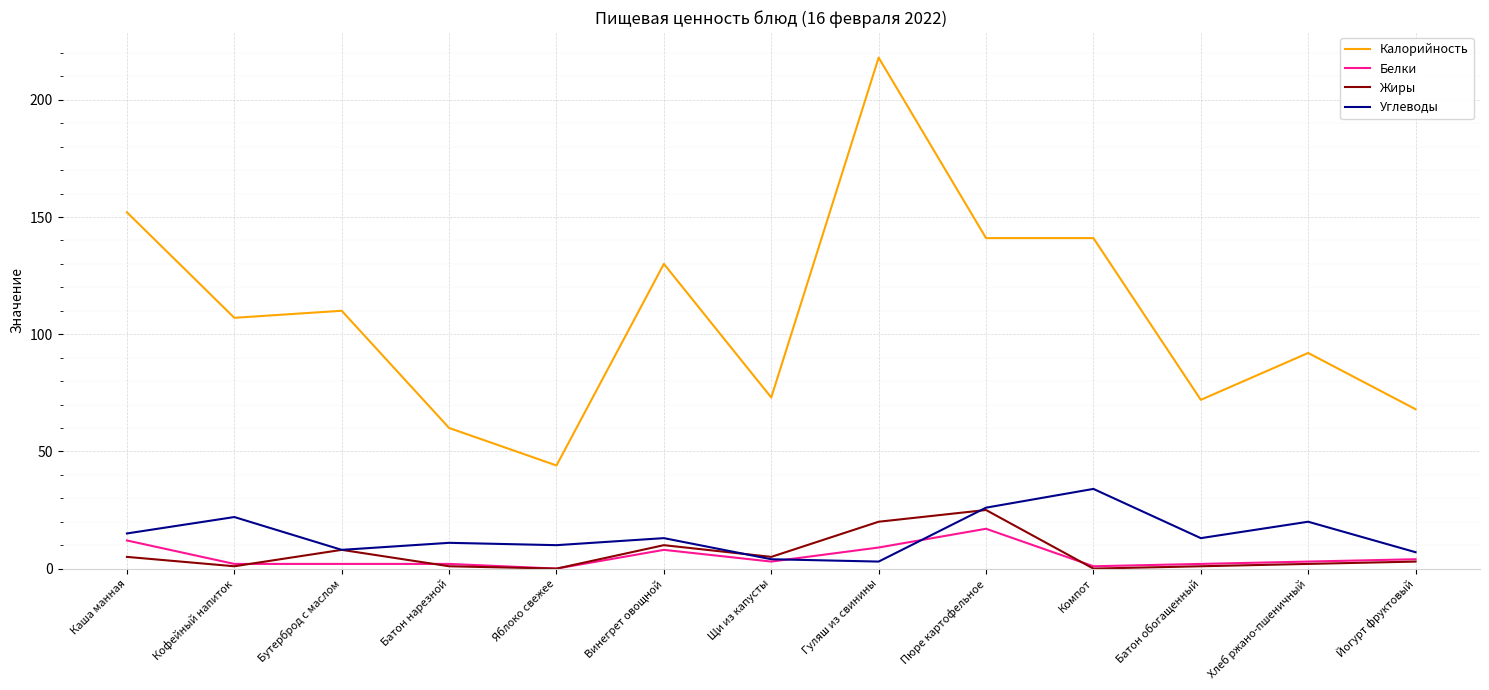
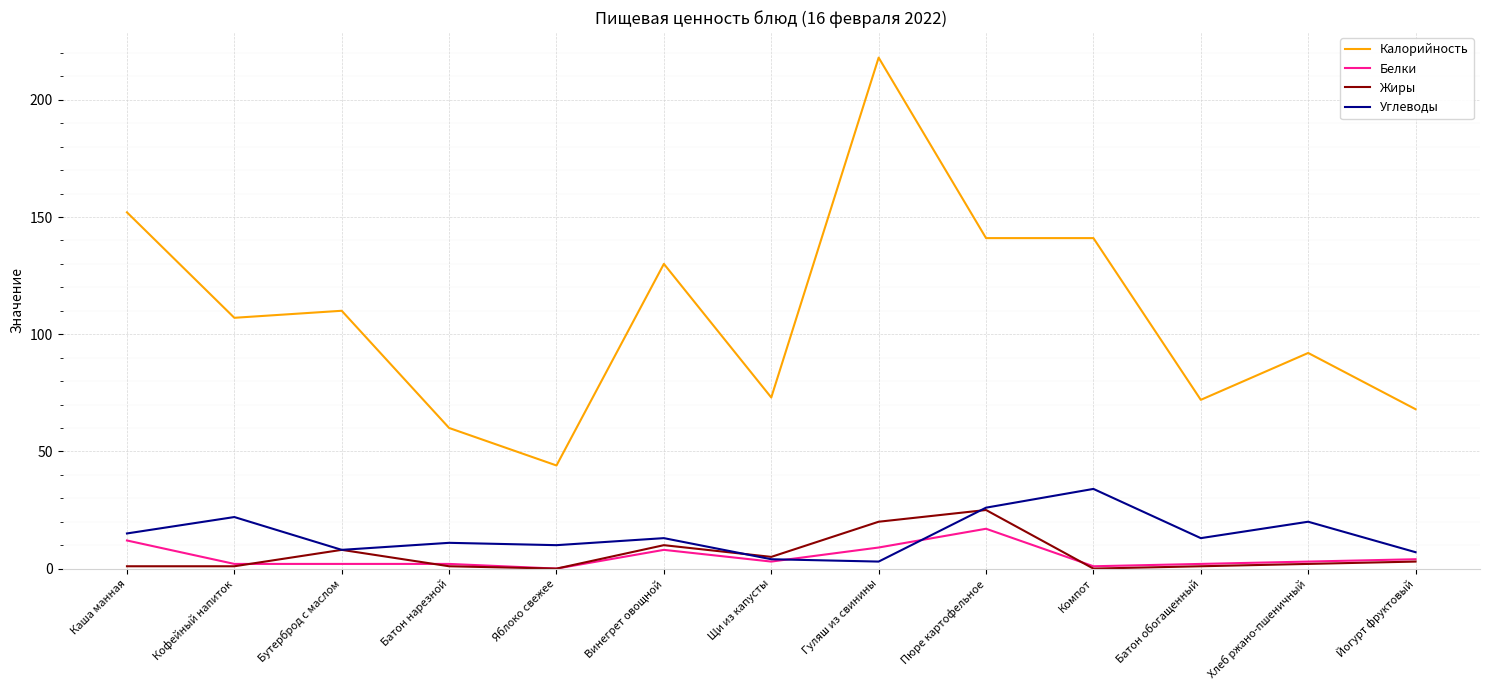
Жиры, Каша манная: 5 -> 1
